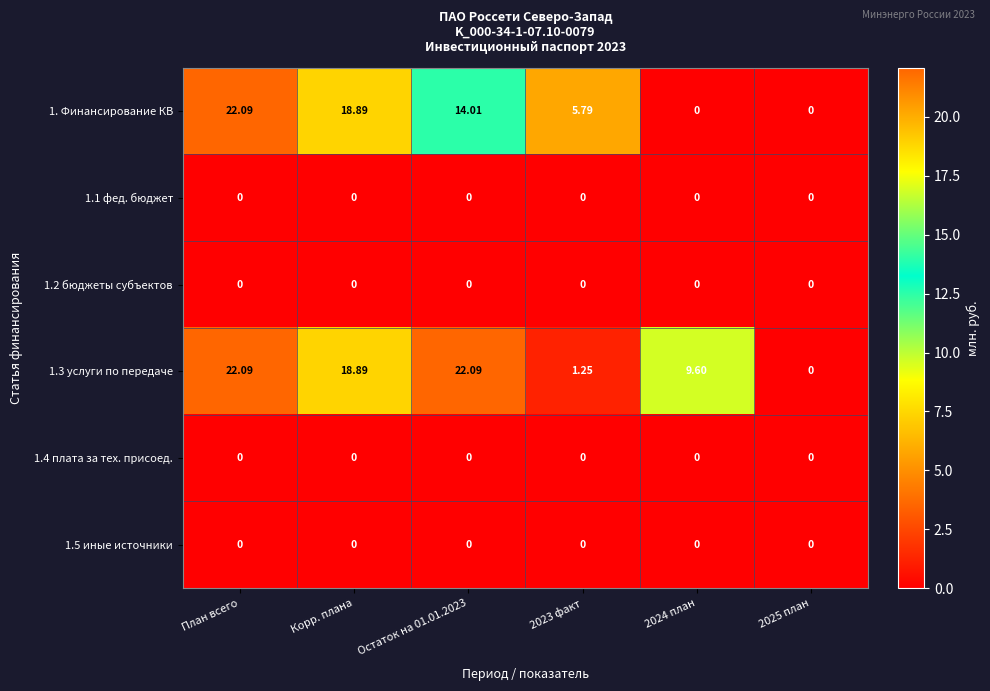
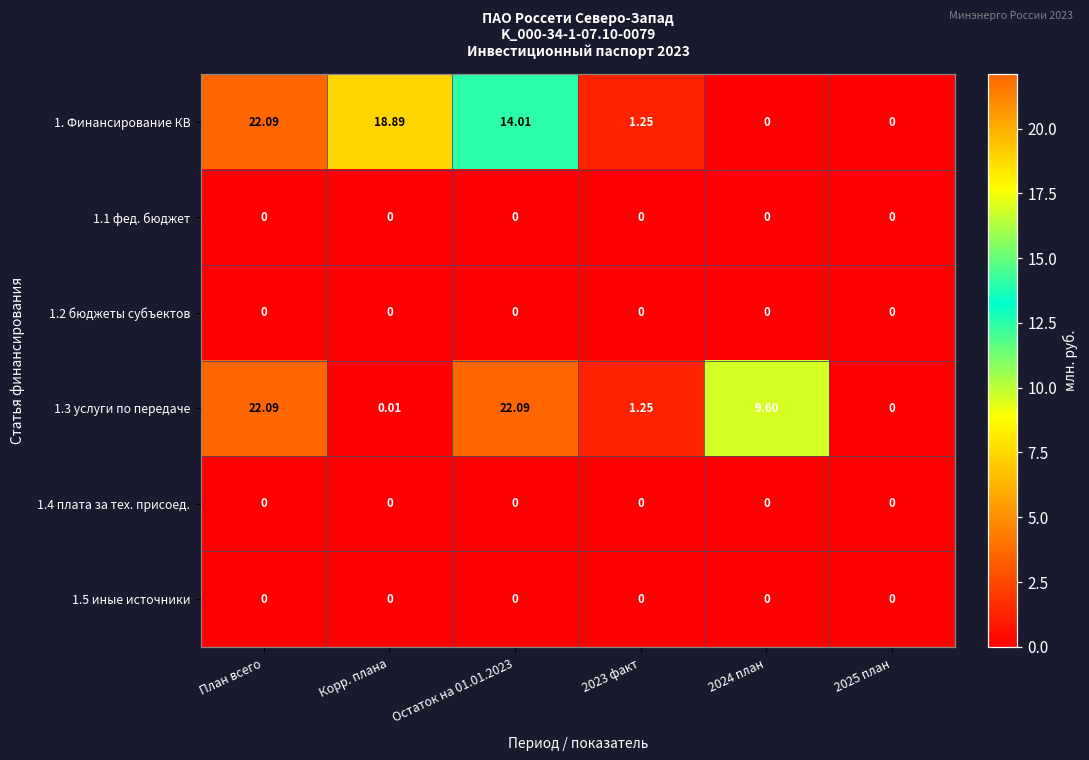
1. Финансирование КВ, 2023 факт: 5.79 -> 1.25
1.3 услуги по передаче, Корр. плана: 18.89 -> 0.01
